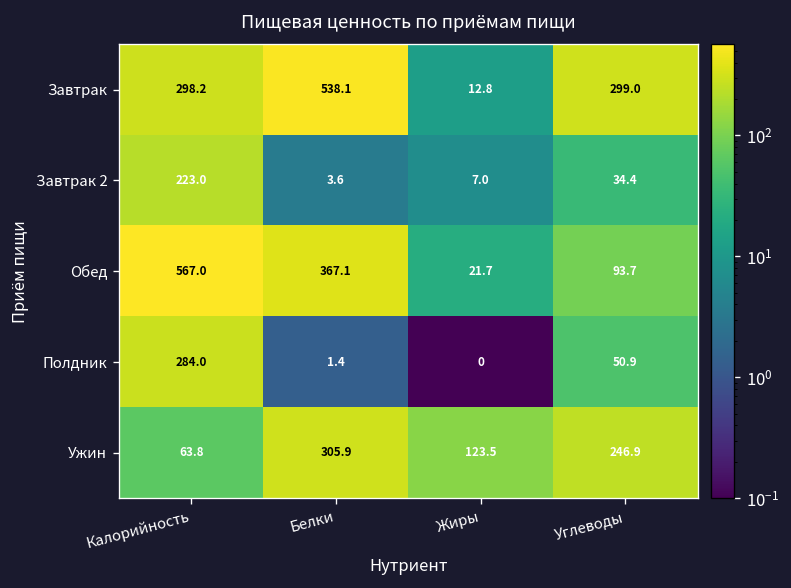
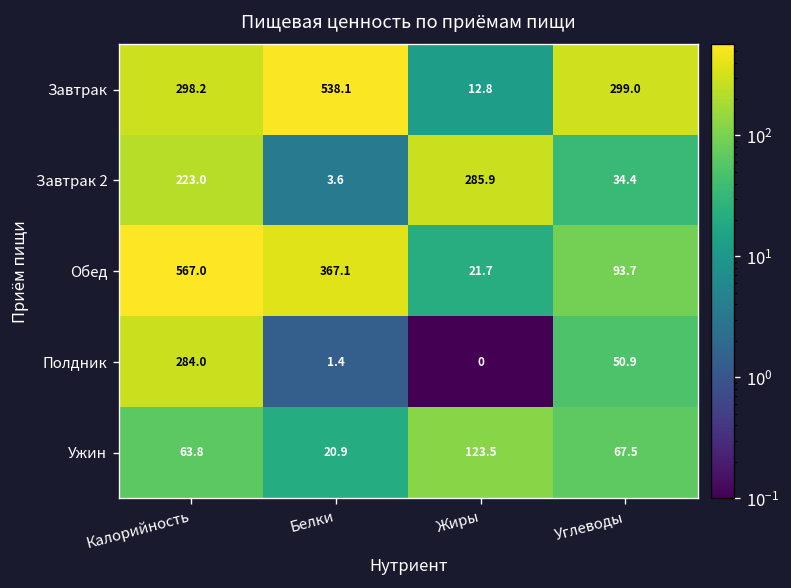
Завтрак 2, Жиры: 7.0 -> 285.9
Ужин, Белки: 305.9 -> 20.9
Ужин, Углеводы: 246.9 -> 67.5
